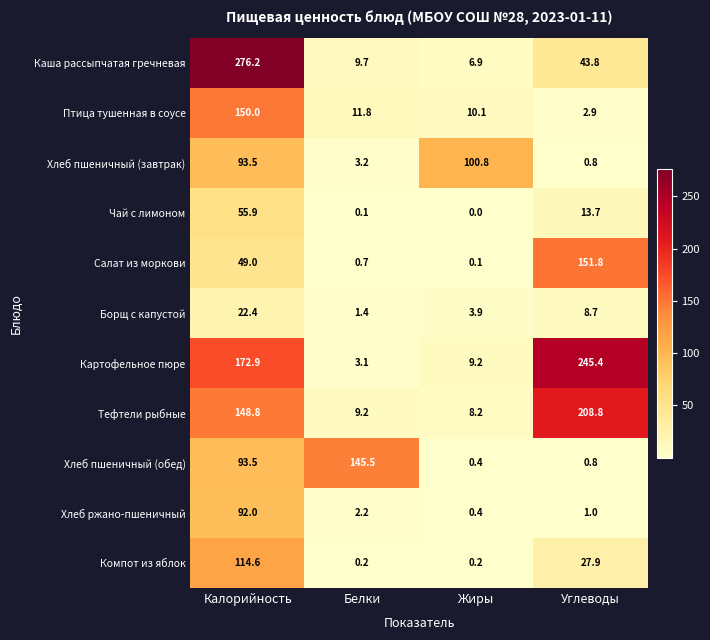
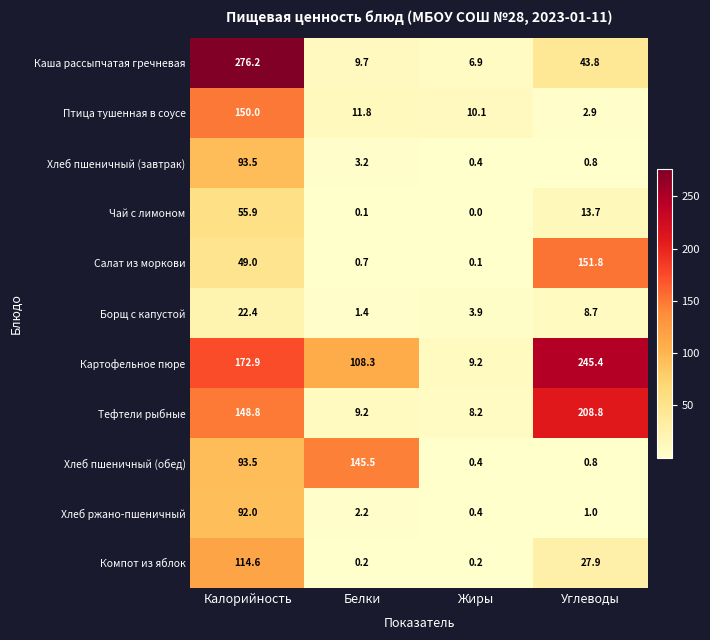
Хлеб пшеничный (завтрак), Жиры: 100.8 -> 0.4
Картофельное пюре, Белки: 3.1 -> 108.3
